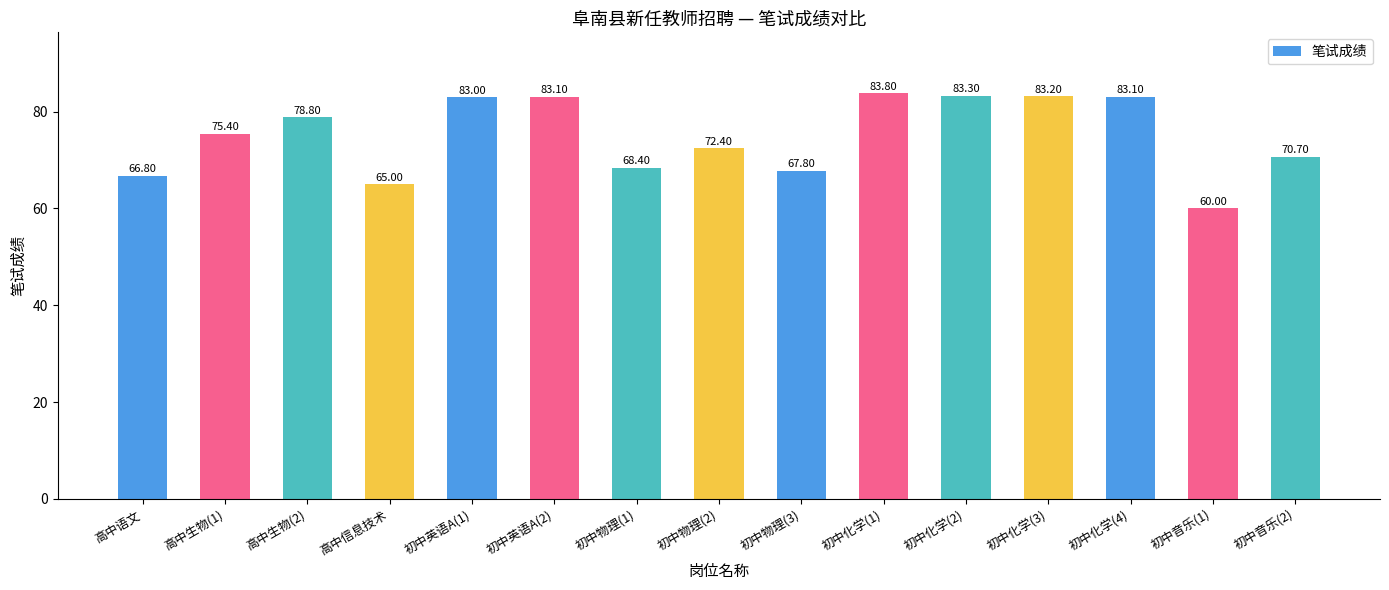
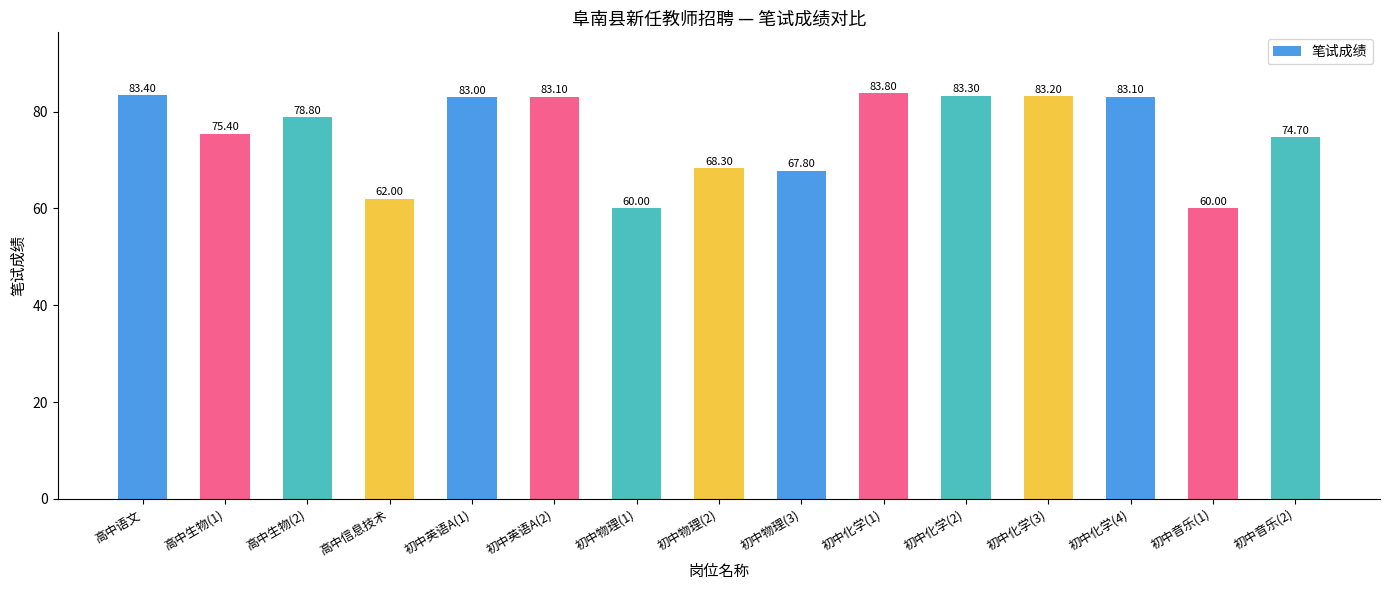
高中语文: 66.80 -> 83.40
高中信息技术: 65.00 -> 62.00
初中物理(1): 68.40 -> 60.00
初中物理(2): 72.40 -> 68.30
初中音乐(2): 70.70 -> 74.70
